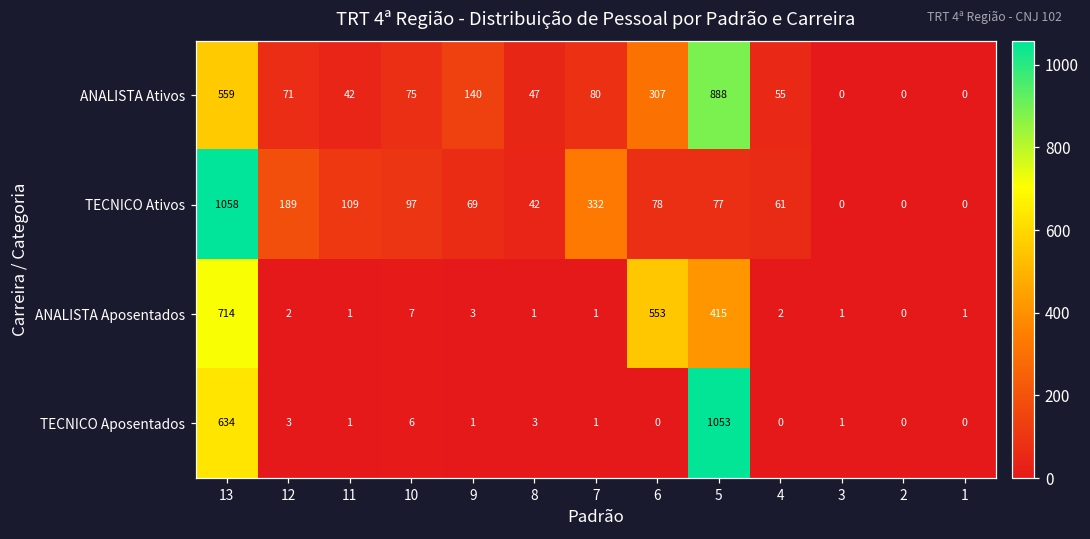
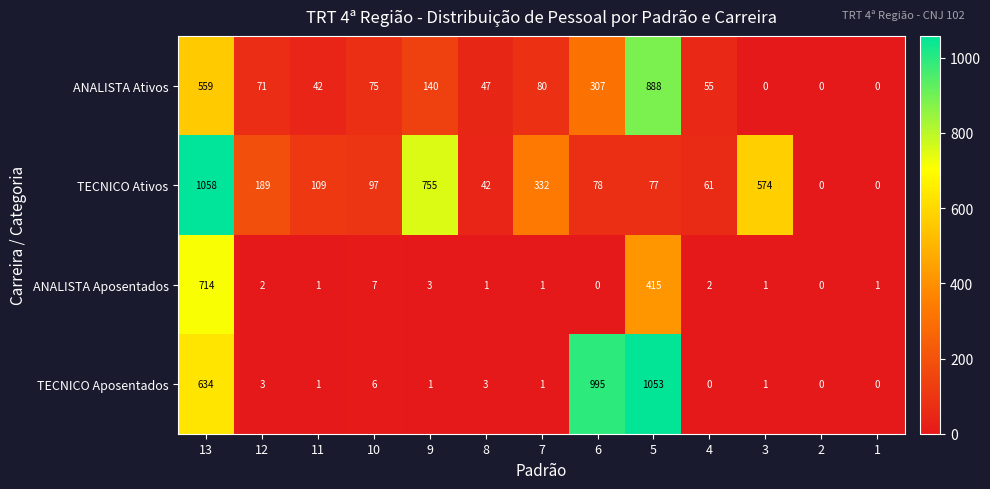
TECNICO Ativos, 9: 69 -> 755
TECNICO Ativos, 3: 0 -> 574
ANALISTA Aposentados, 6: 553 -> 0
TECNICO Aposentados, 6: 0 -> 995
